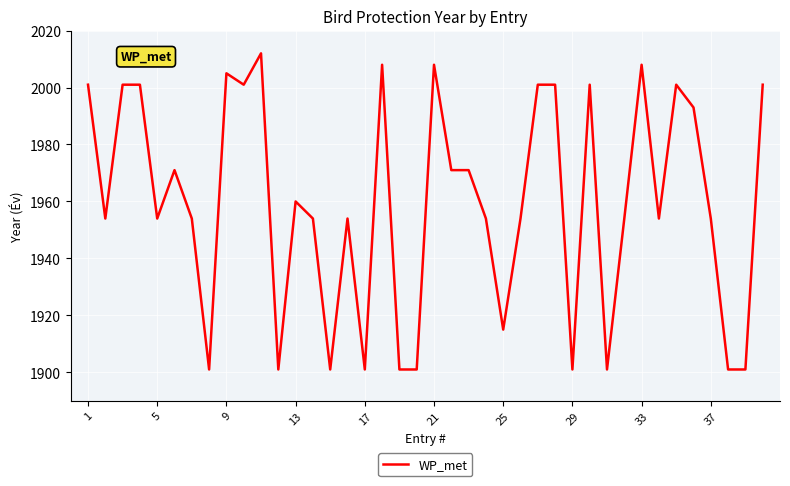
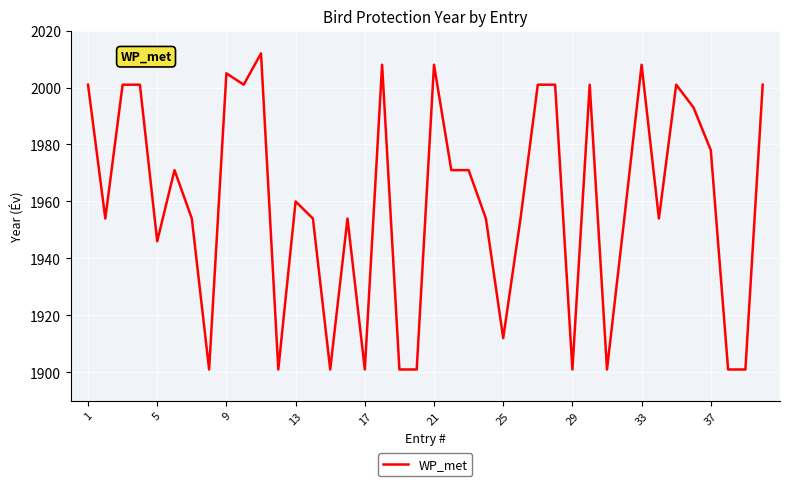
5: 1954 -> 1946
25: 1915 -> 1912
37: 1954 -> 1978
